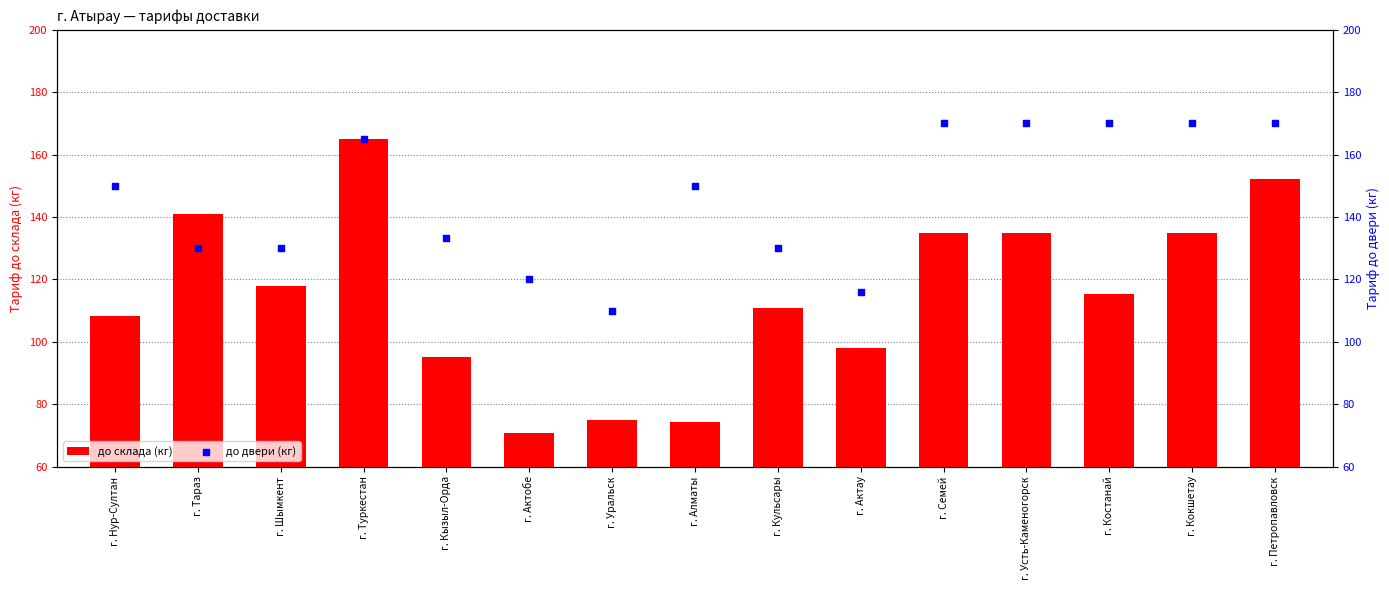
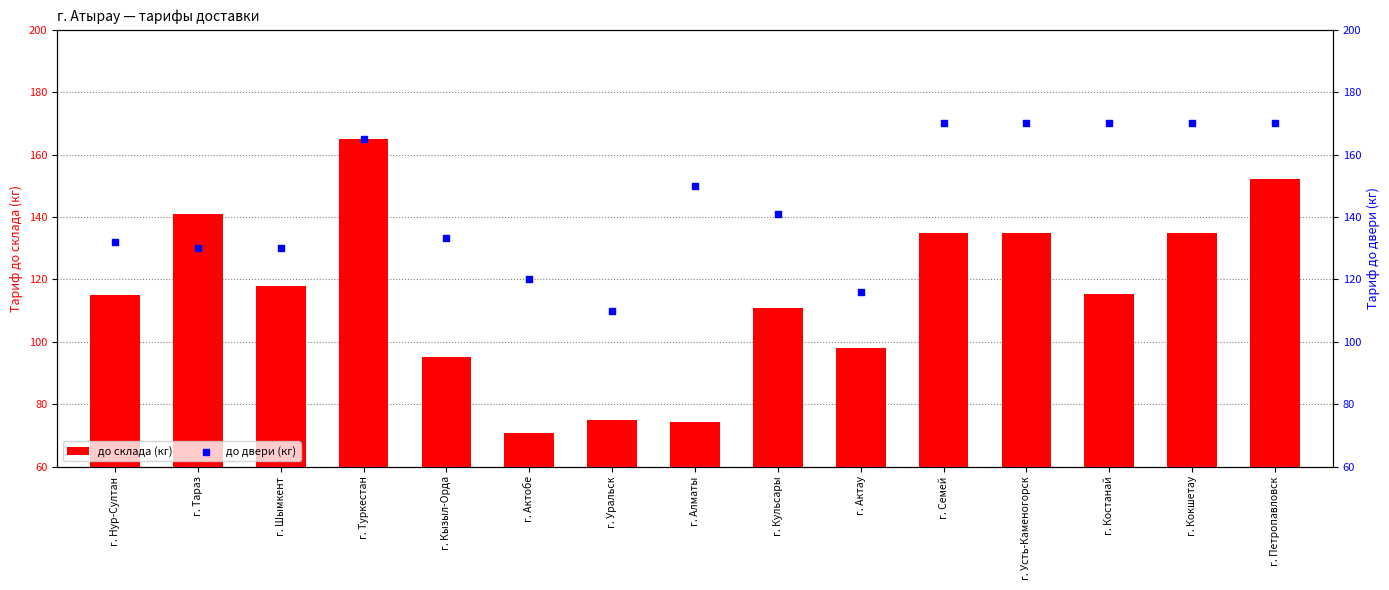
до склада (кг), г. Нур-Султан: 108 -> 115
до двери (кг), г. Нур-Султан: 150 -> 132
до двери (кг), г. Кульсары: 130 -> 141
